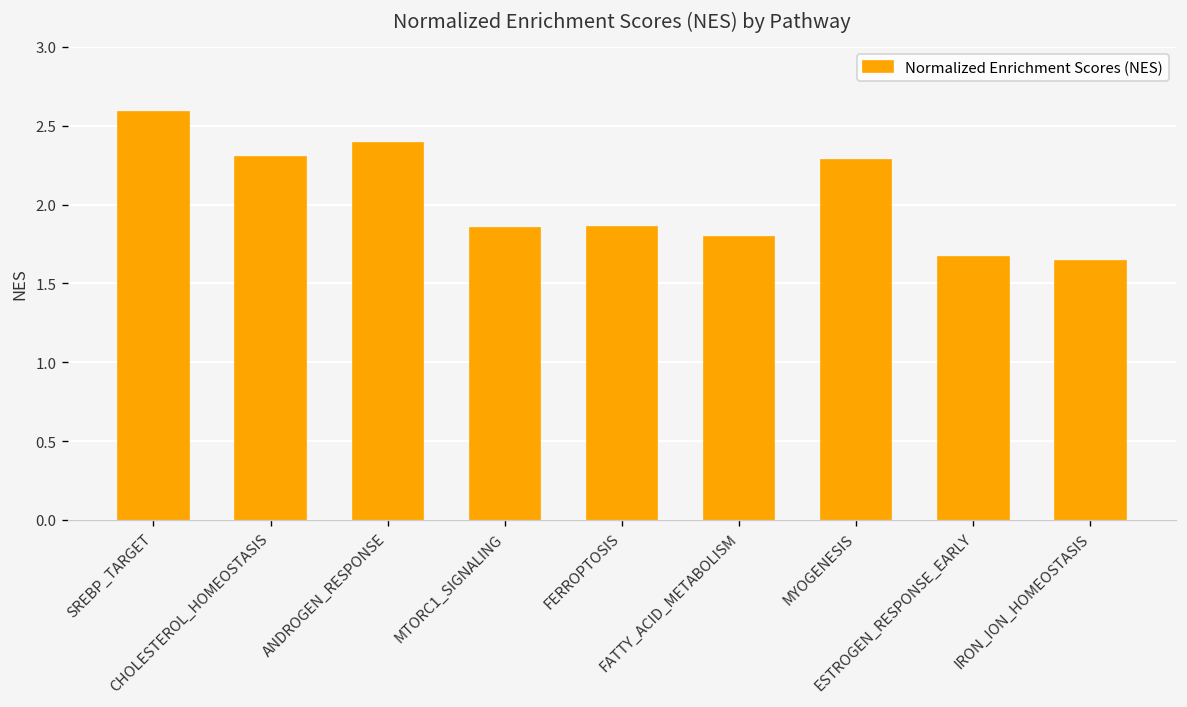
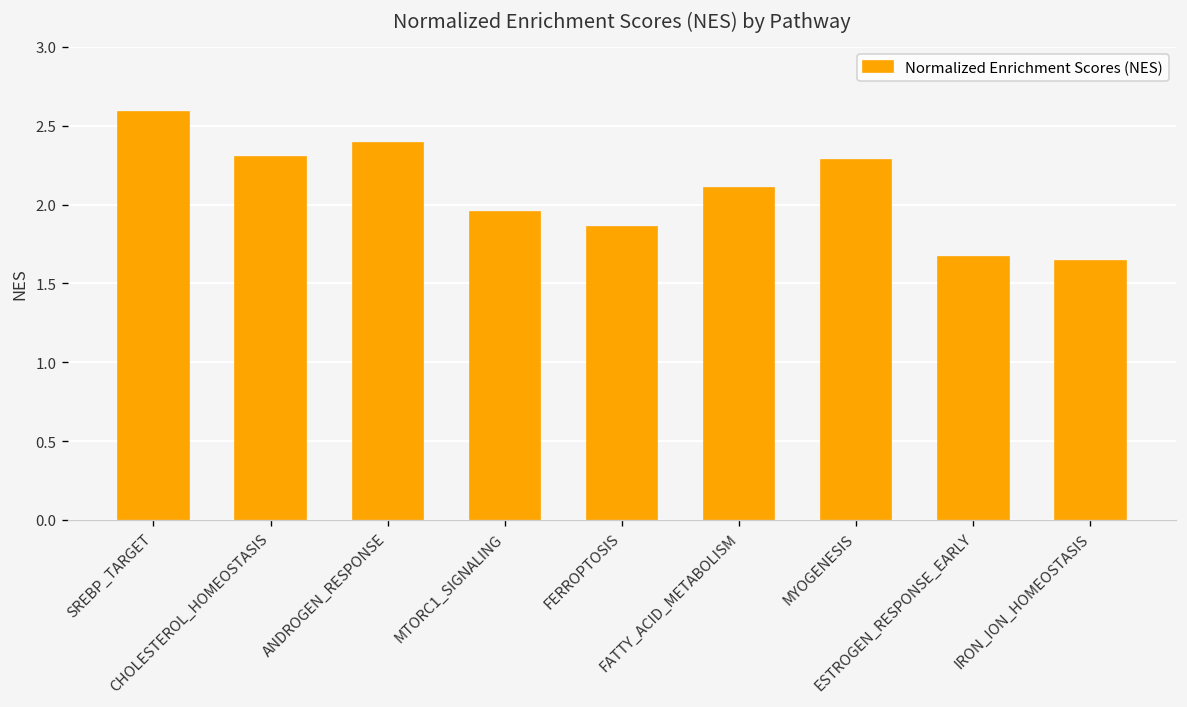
MTORC1_SIGNALING: 1.85 -> 1.95
FATTY_ACID_METABOLISM: 1.79 -> 2.11
